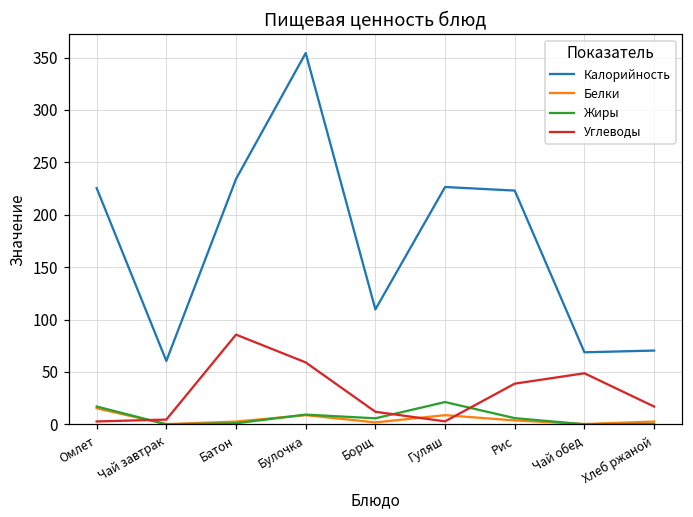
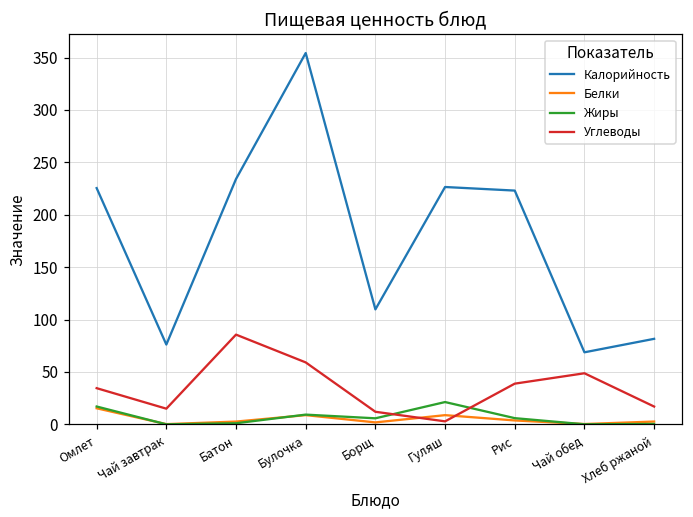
Углеводы, Омлет: 0 -> 30
Калорийность, Чай завтрак: 60 -> 80
Углеводы, Чай завтрак: 0 -> 10
Калорийность, Хлеб ржаной: 70 -> 80
